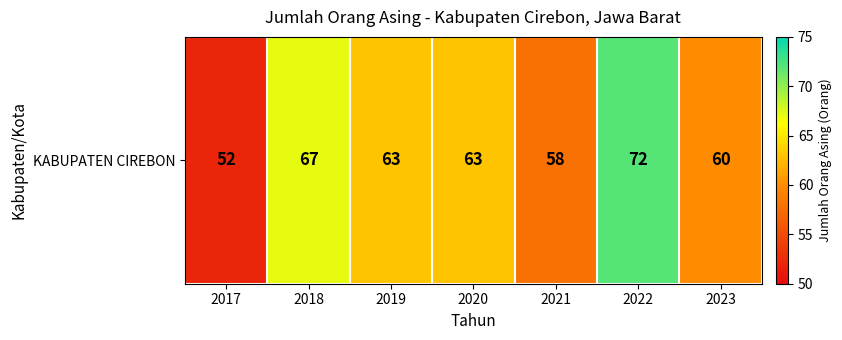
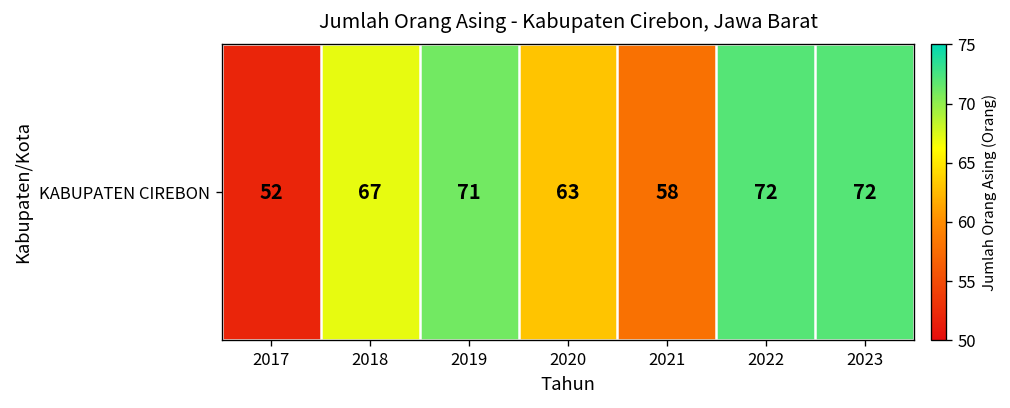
KABUPATEN CIREBON, 2019: 63 -> 71
KABUPATEN CIREBON, 2023: 60 -> 72
